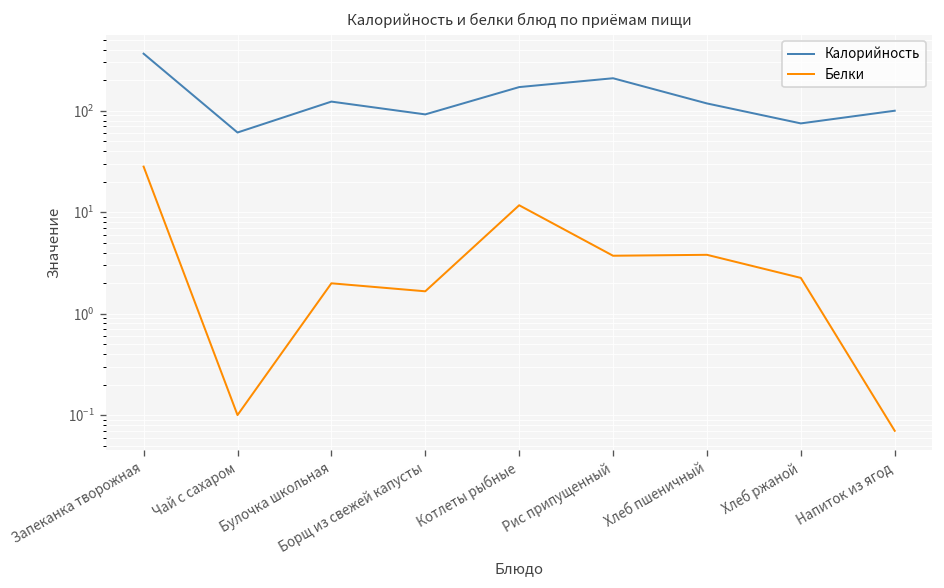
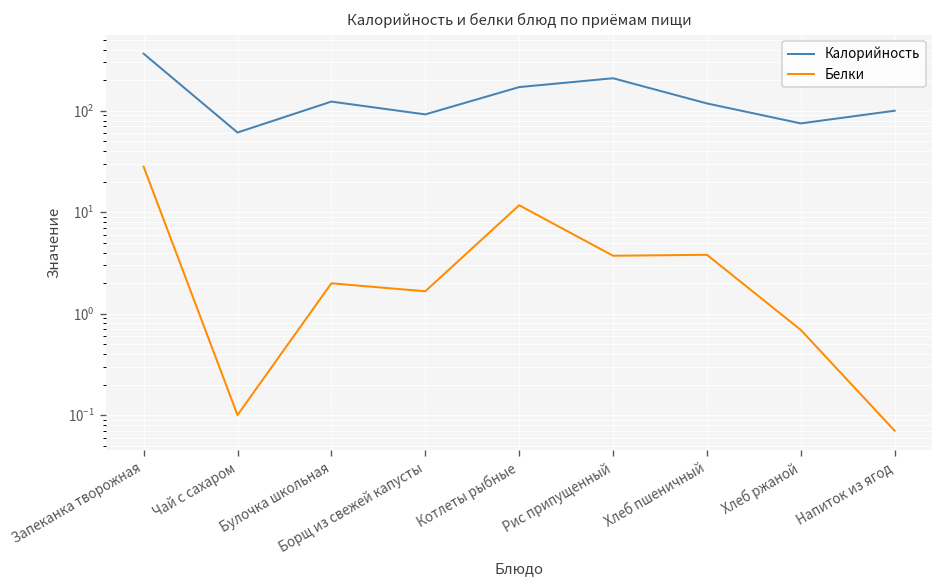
Белки, Хлеб ржаной: 2.3 -> 0.7
